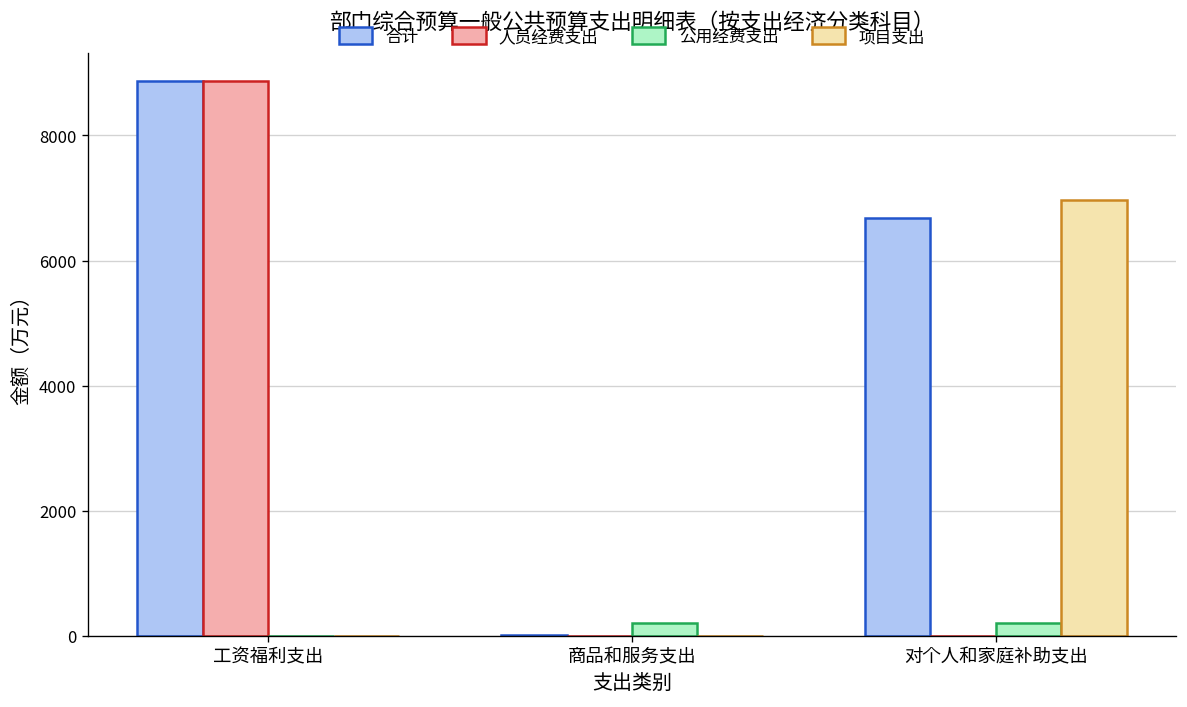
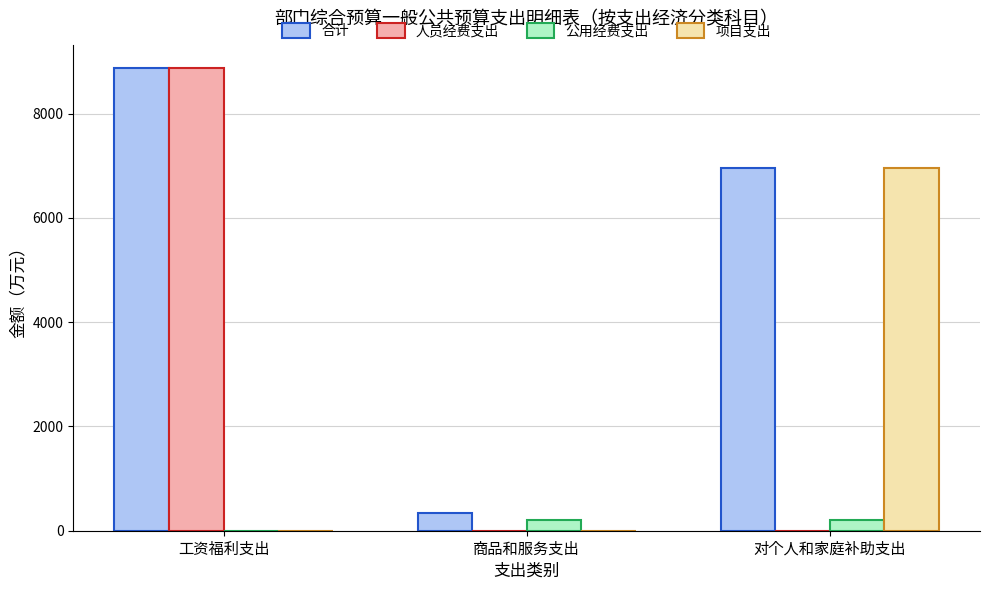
合计, 商品和服务支出: 0 -> 300
合计, 对个人和家庭补助支出: 6700 -> 7000
